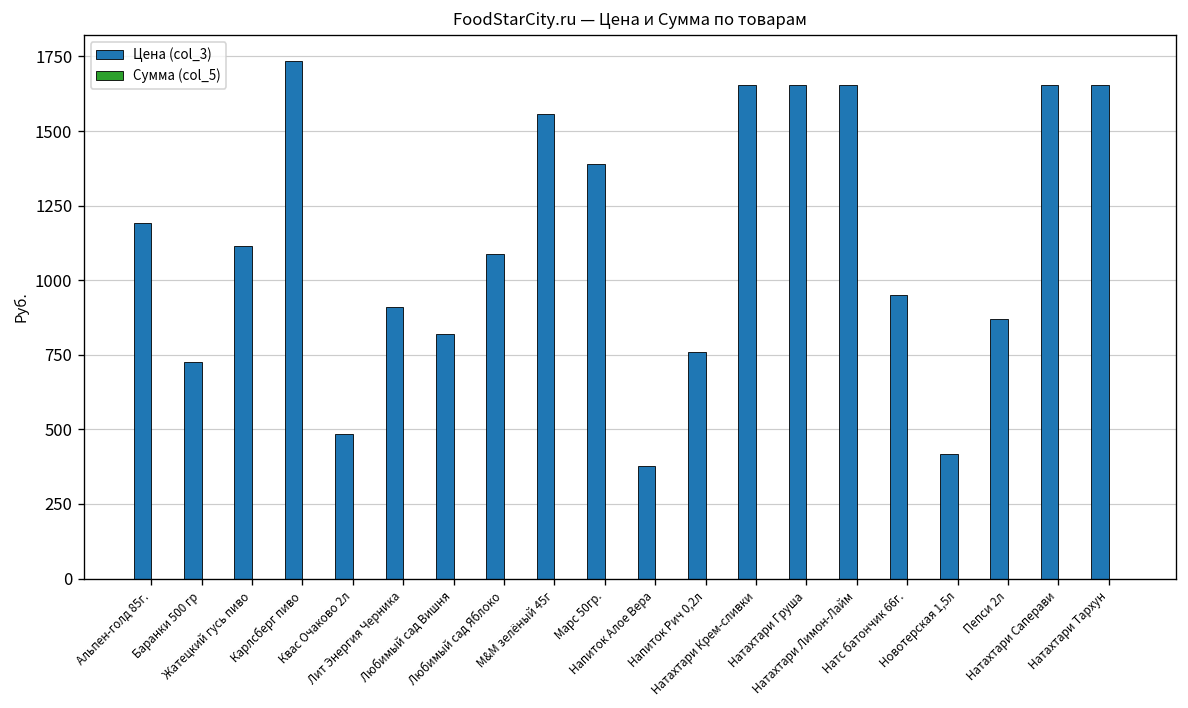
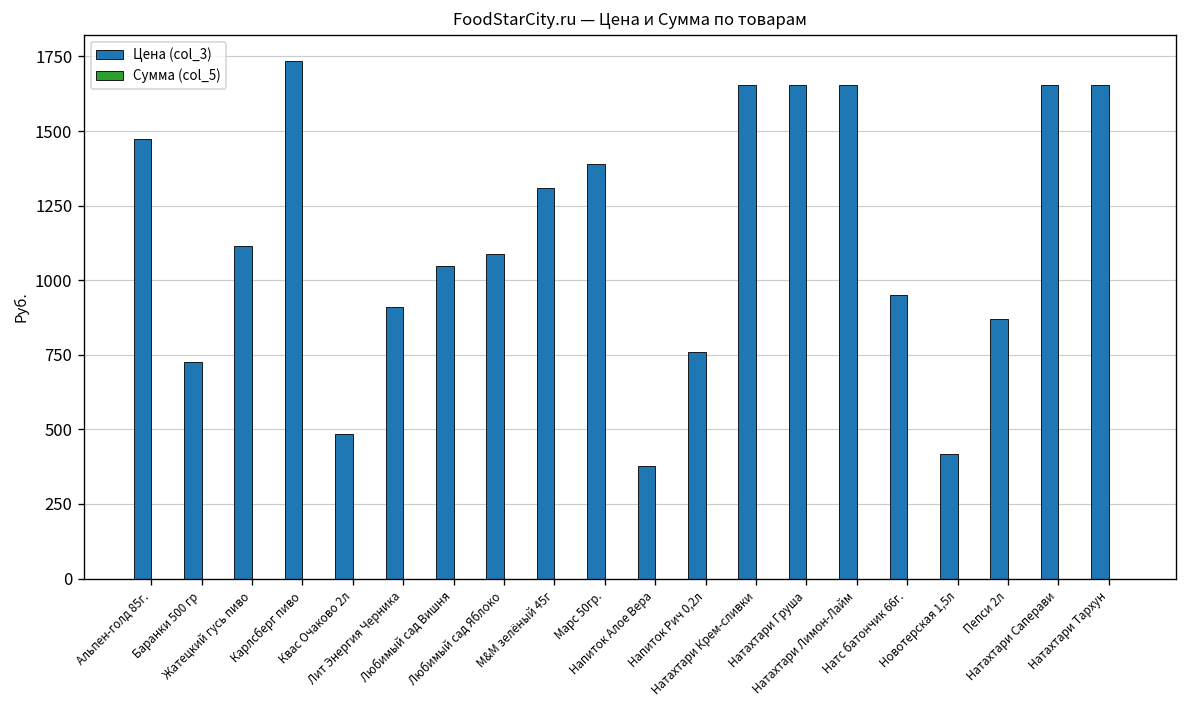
Цена (col_3), Альпен-голд 85г.: 1190 -> 1470
Цена (col_3), Любимый сад Вишня: 820 -> 1050
Цена (col_3), М&M зелёный 45г: 1560 -> 1310
